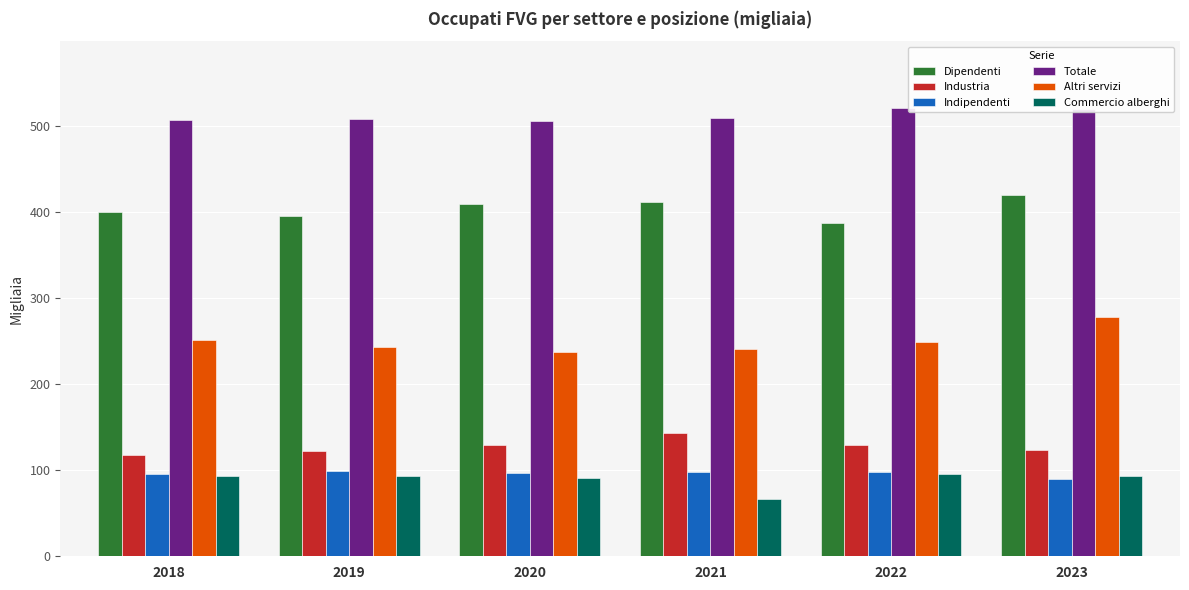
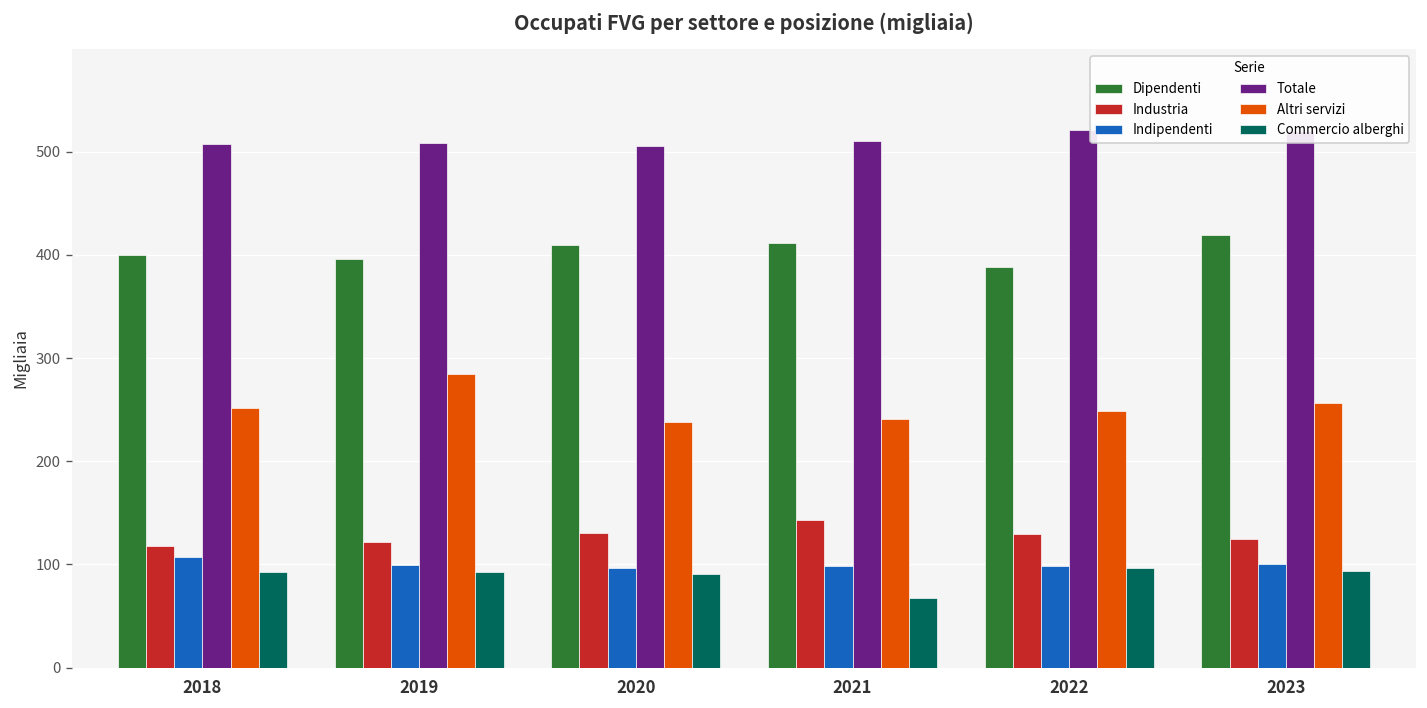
Indipendenti, 2018: 100 -> 110
Altri servizi, 2019: 240 -> 290
Indipendenti, 2023: 90 -> 100
Altri servizi, 2023: 280 -> 260
